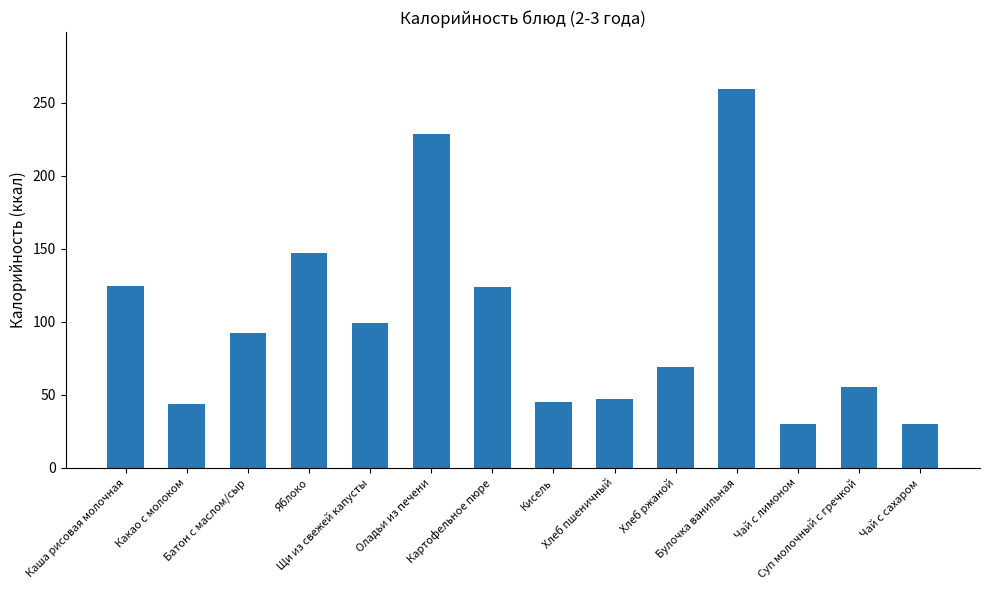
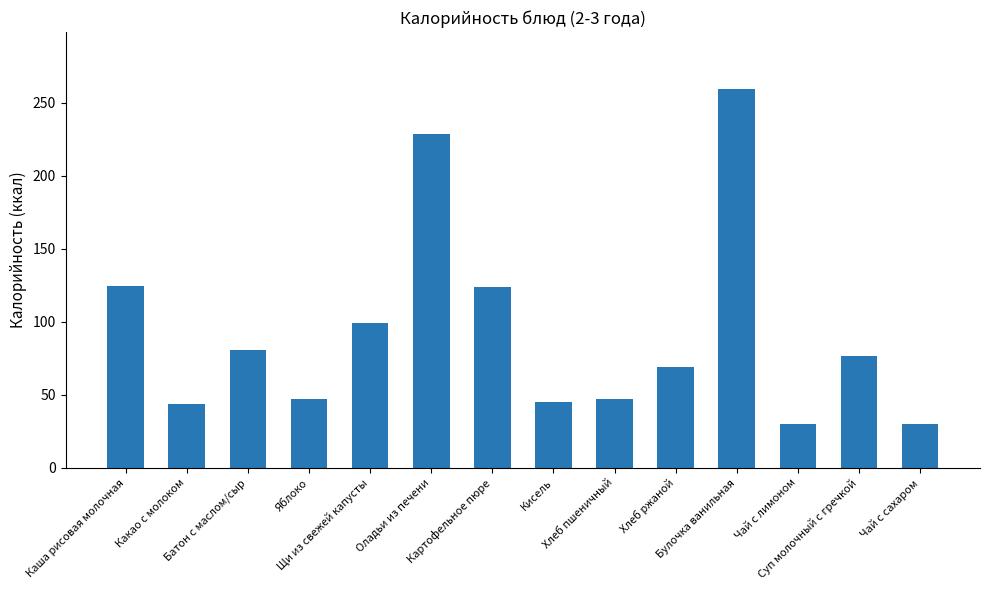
Батон с маслом/сыр: 92 -> 81
Яблоко: 147 -> 47
Суп молочный с гречкой: 55 -> 77
